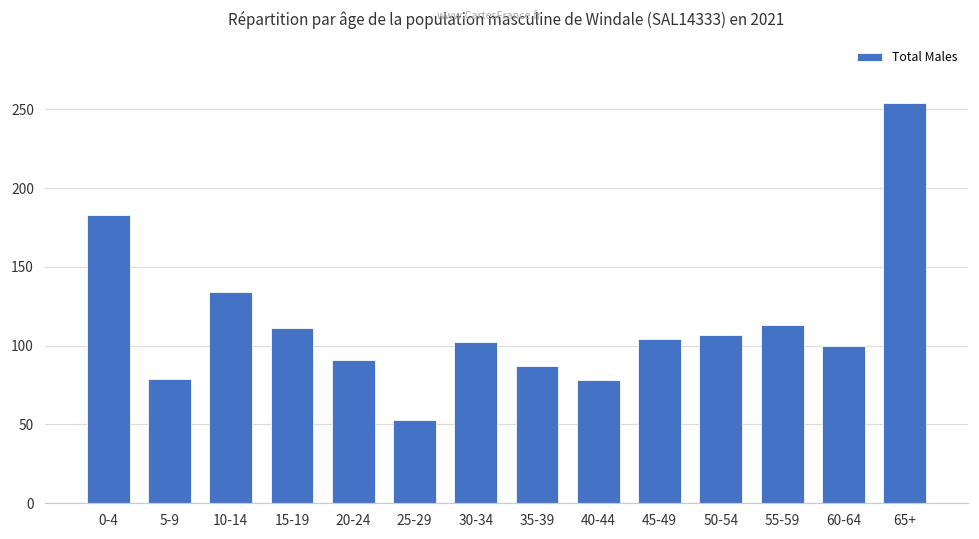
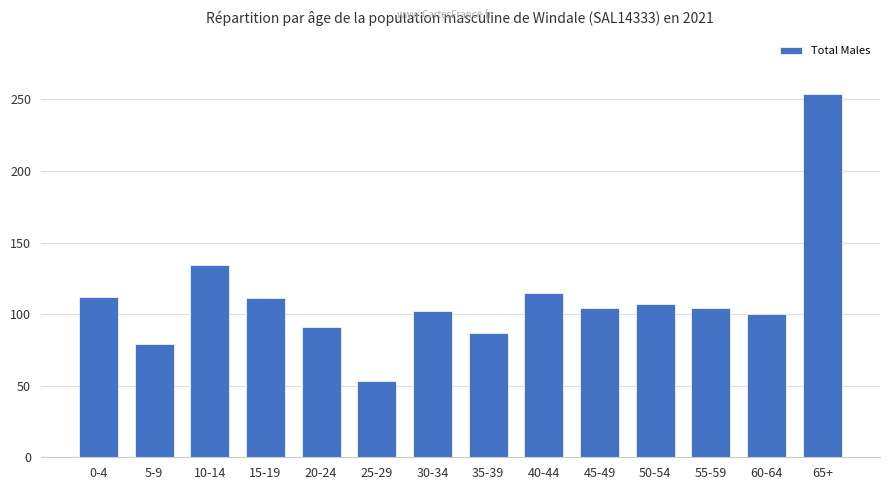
0-4: 183 -> 112
40-44: 78 -> 115
55-59: 113 -> 104
